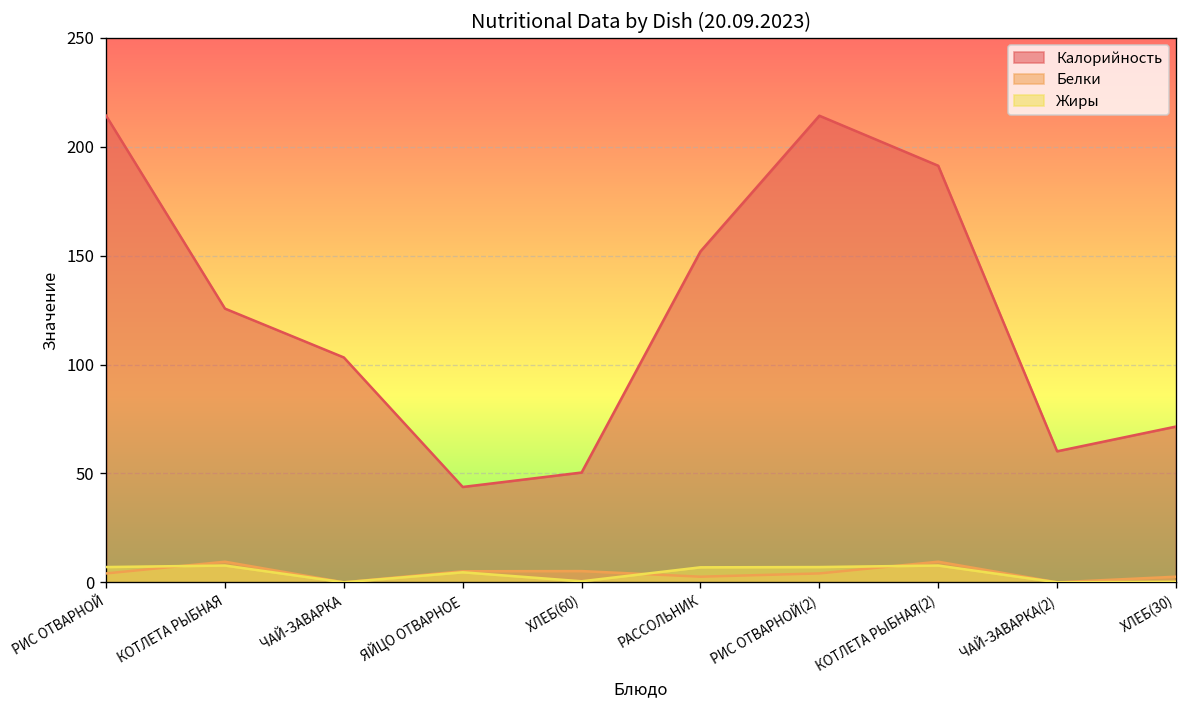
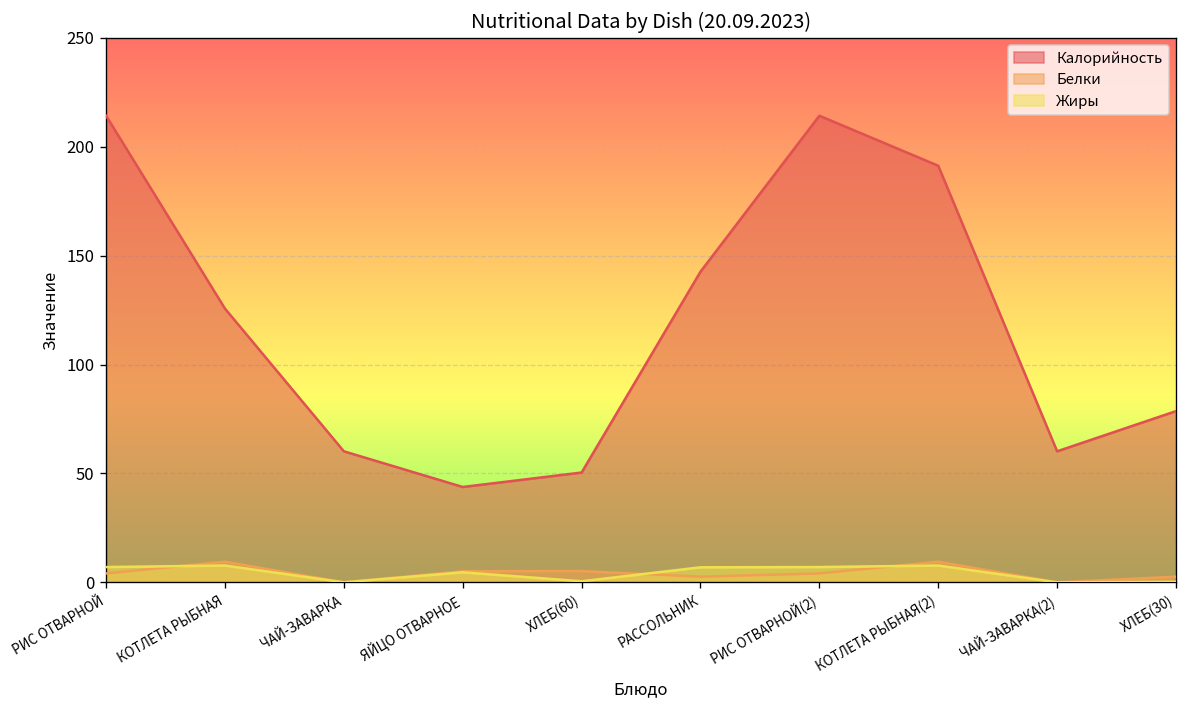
Калорийность, ЧАЙ-ЗАВАРКА: 103 -> 60
Калорийность, РАССОЛЬНИК: 152 -> 143
Калорийность, ХЛЕБ(30): 72 -> 79
